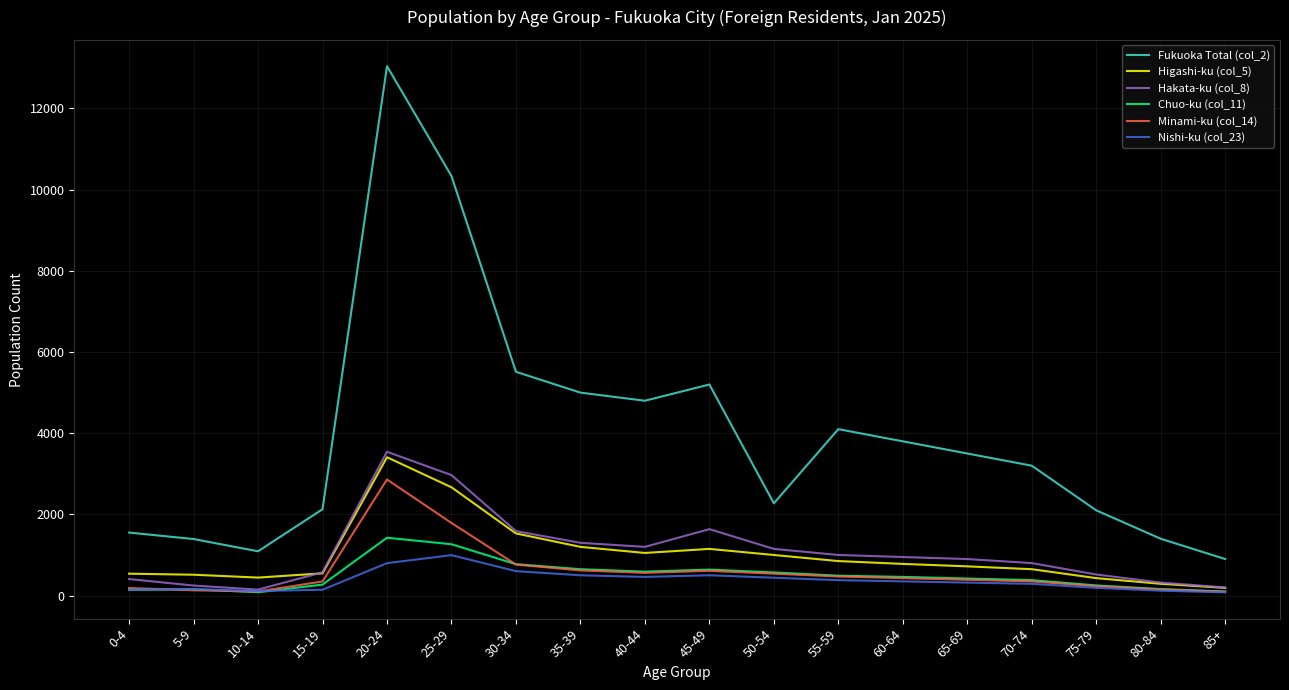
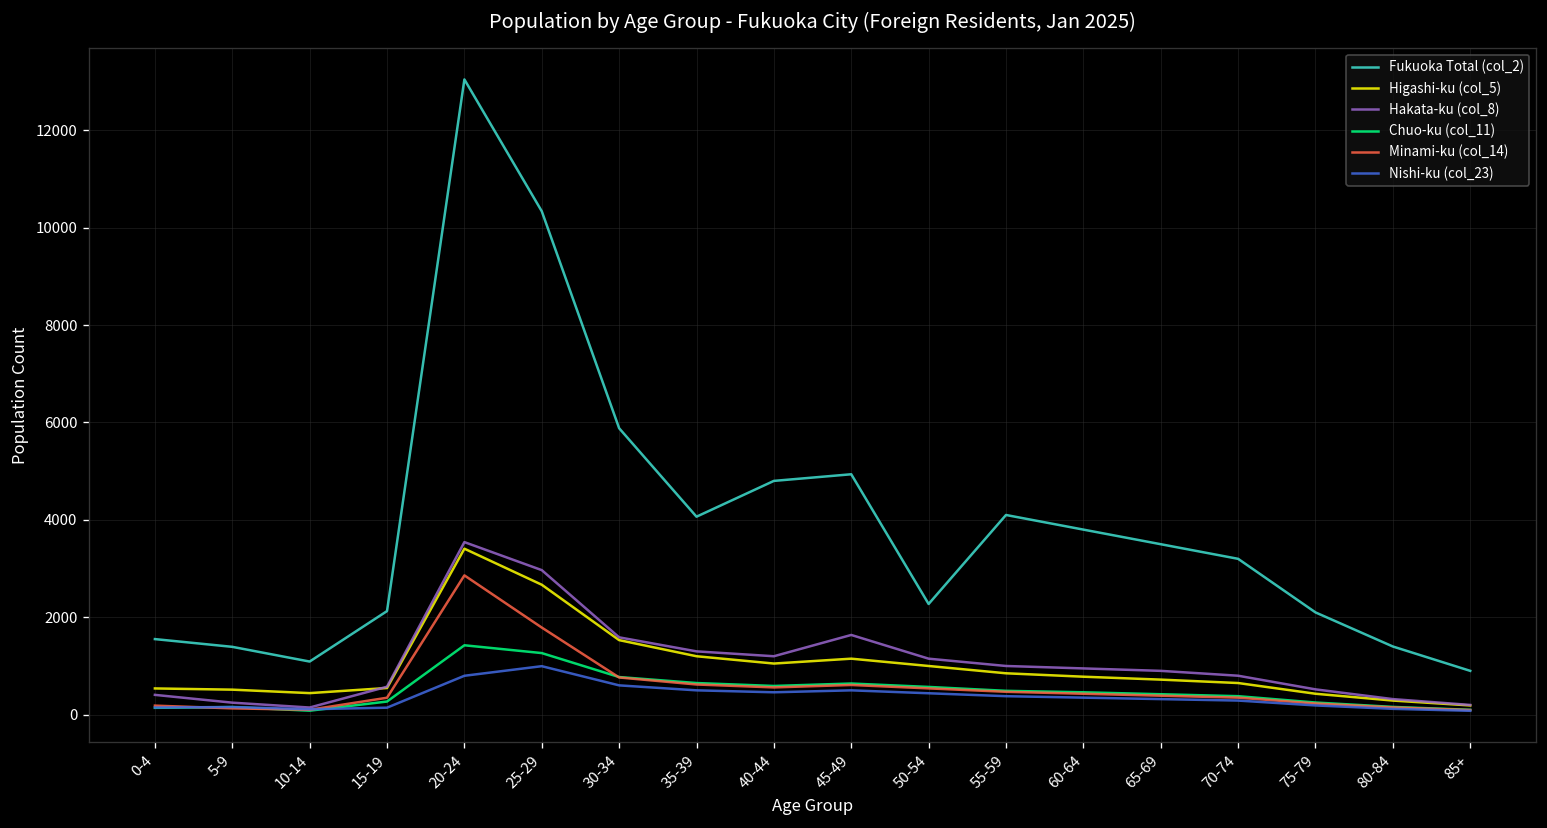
Fukuoka Total (col_2), 30-34: 5500 -> 5900
Fukuoka Total (col_2), 35-39: 5000 -> 4100
Fukuoka Total (col_2), 45-49: 5200 -> 4900
